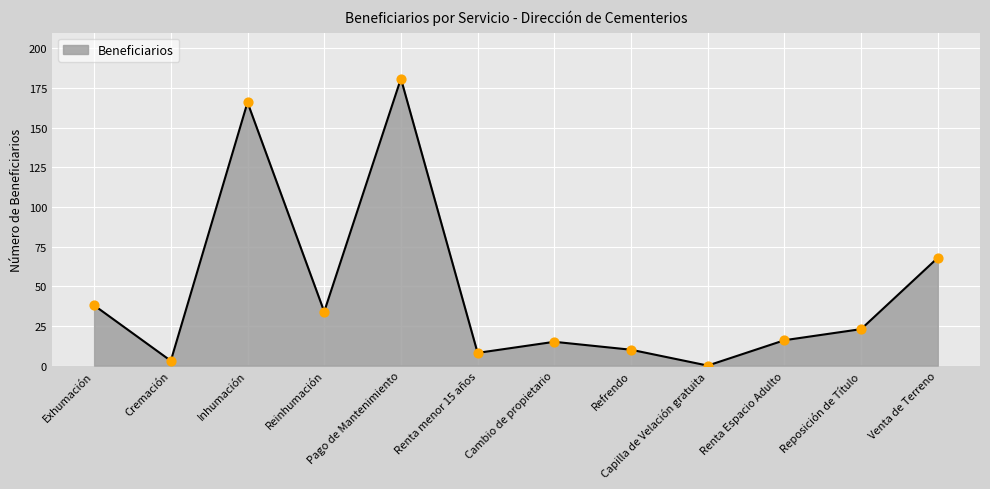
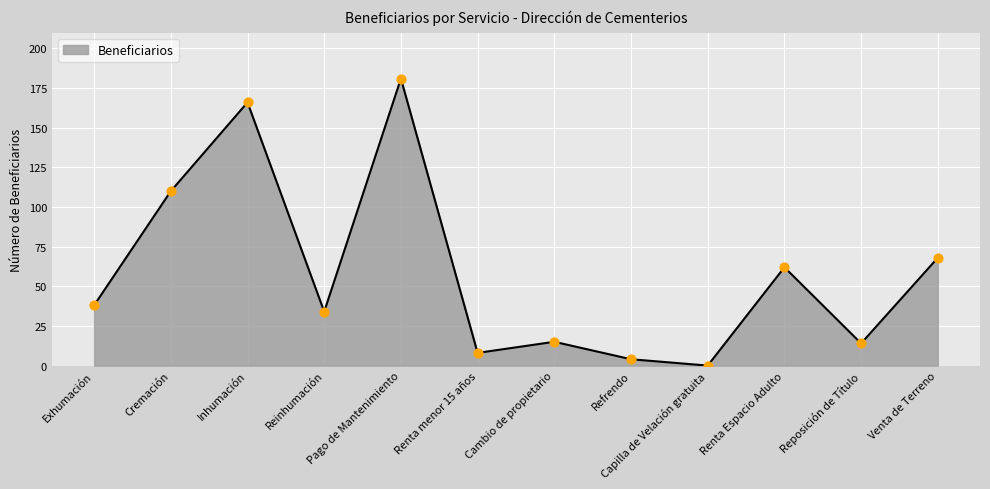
Cremación: 3 -> 110
Refrendo: 10 -> 4
Renta Espacio Adulto: 16 -> 62
Reposición de Título: 23 -> 14
